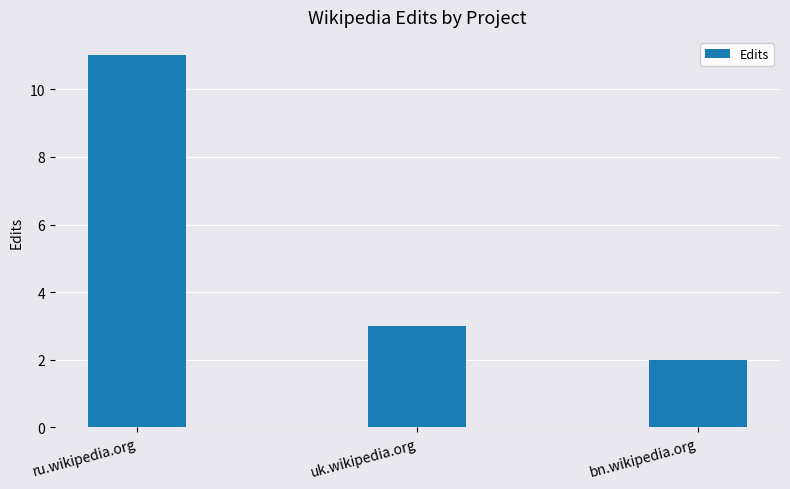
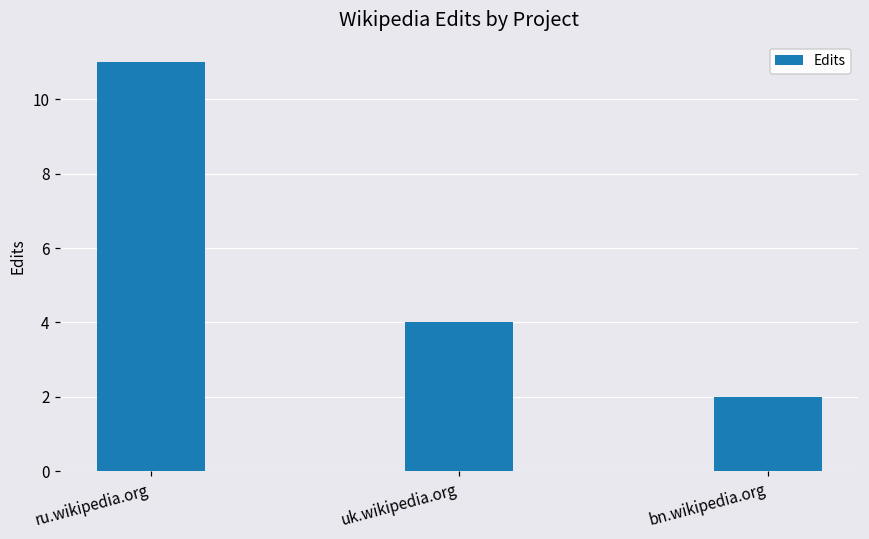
uk.wikipedia.org: 3 -> 4
